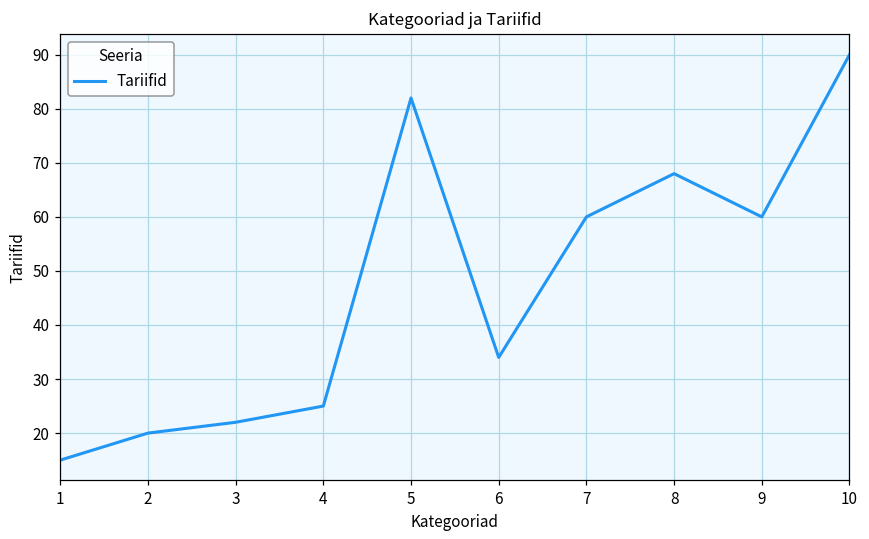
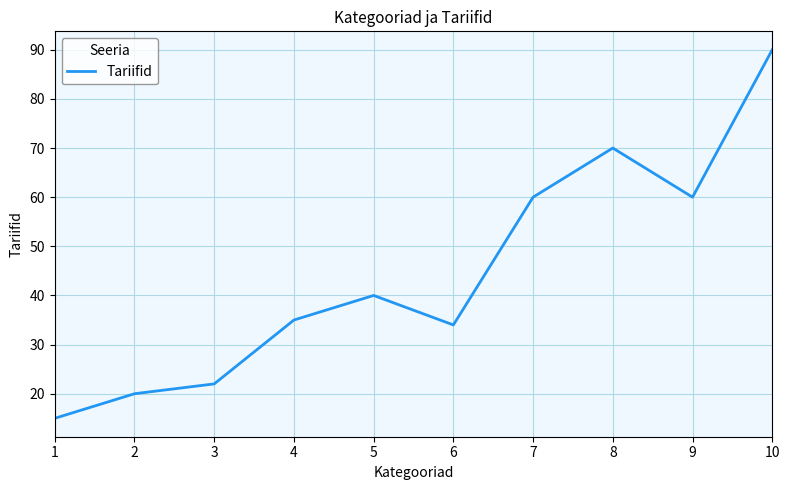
4: 25 -> 35
5: 82 -> 40
8: 68 -> 70
